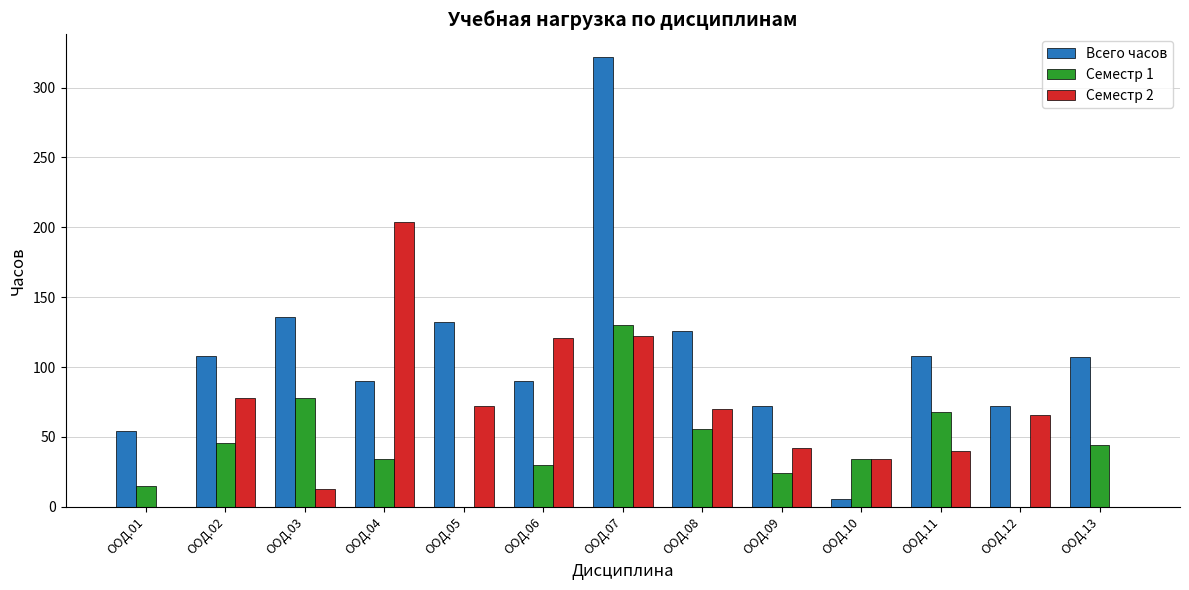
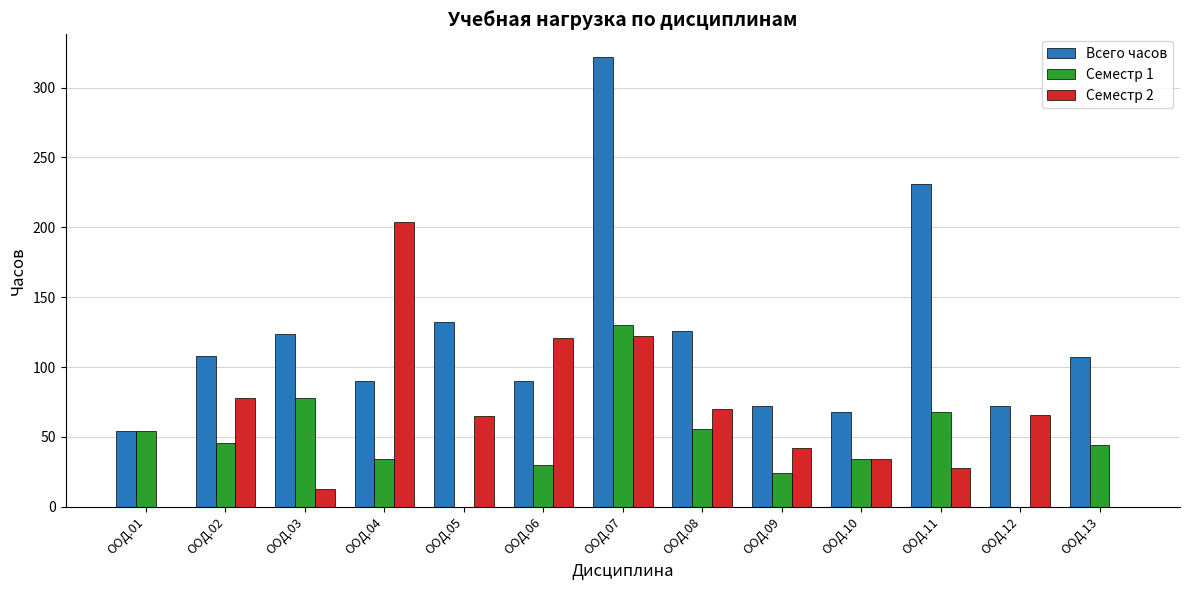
Семестр 1, ООД.01: 15 -> 54
Всего часов, ООД.03: 136 -> 124
Семестр 2, ООД.05: 72 -> 65
Всего часов, ООД.10: 6 -> 68
Всего часов, ООД.11: 108 -> 231
Семестр 2, ООД.11: 40 -> 28
